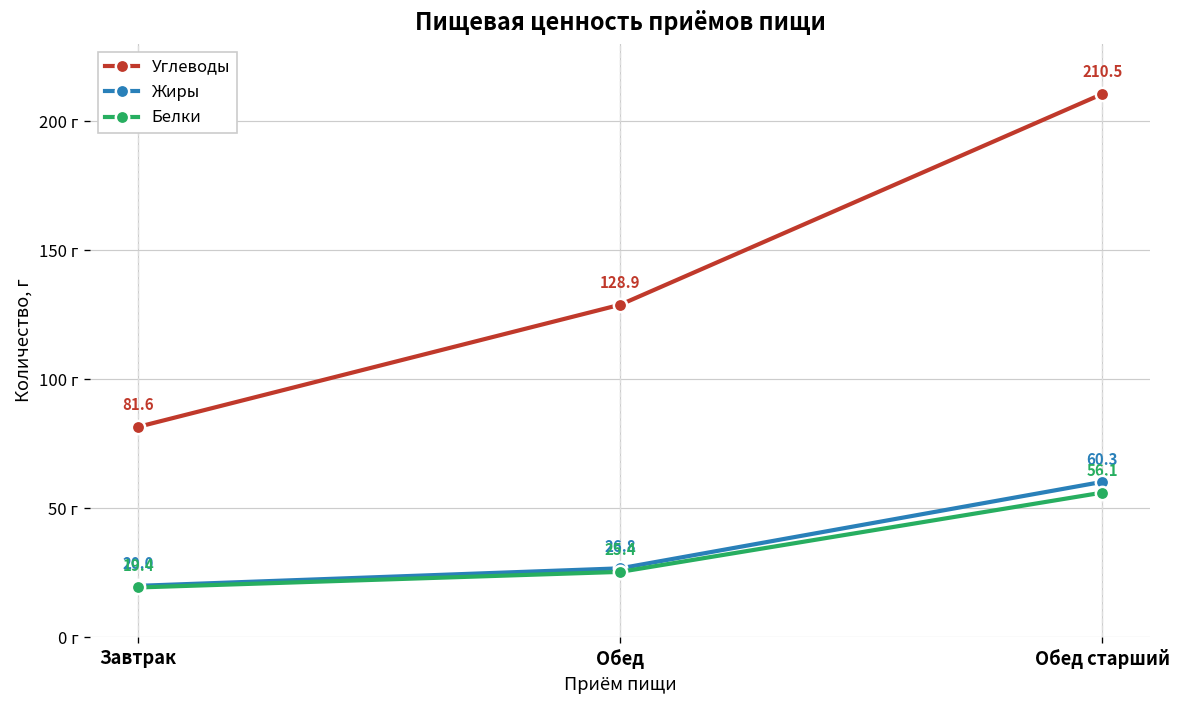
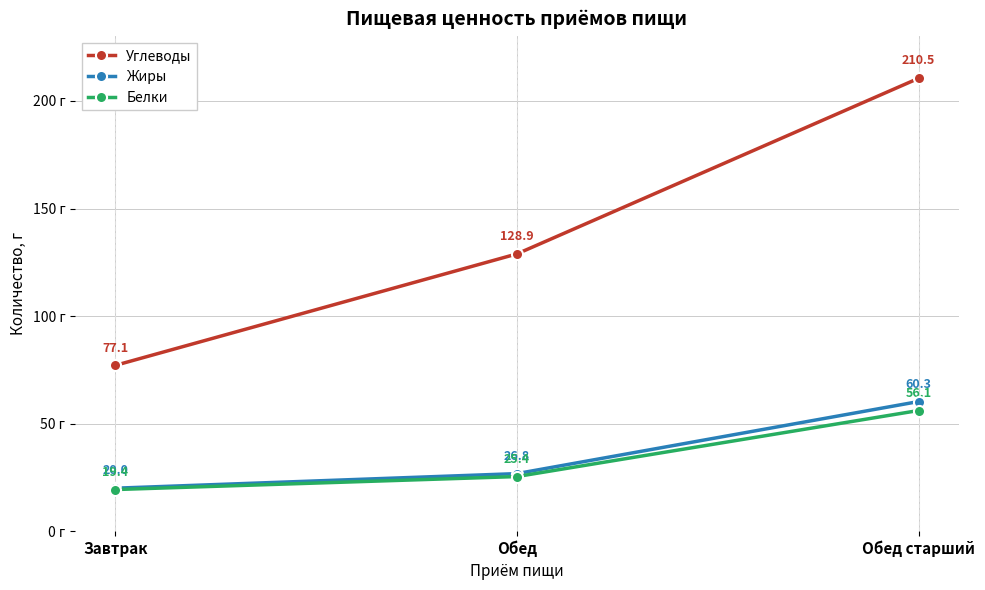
Углеводы, Завтрак: 81.6 -> 77.1
